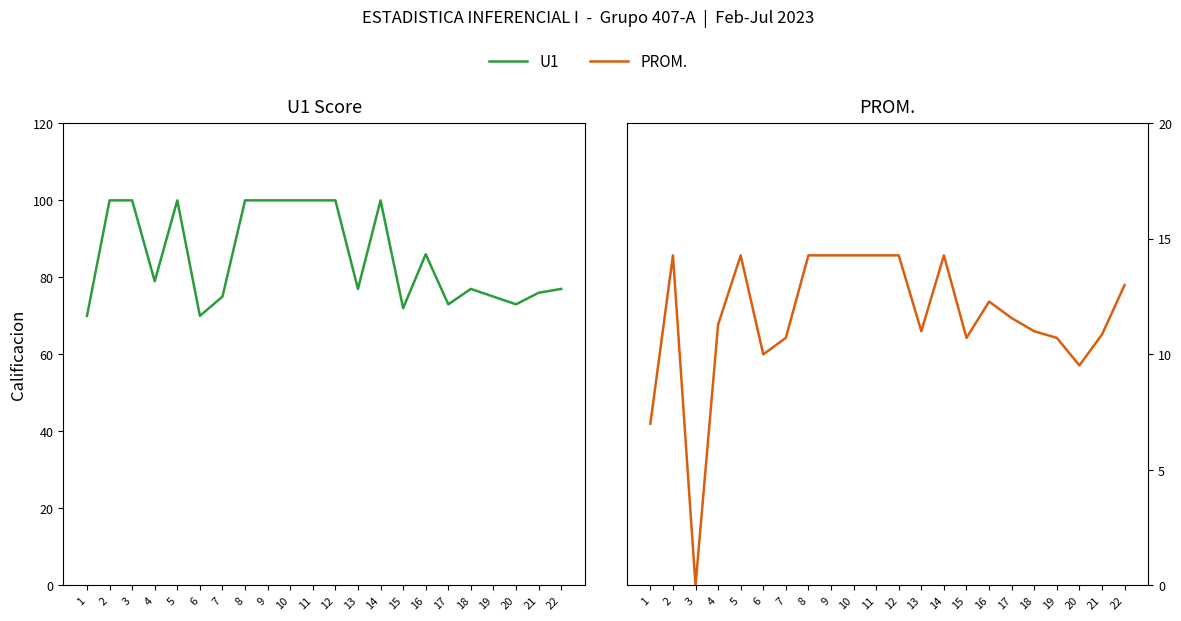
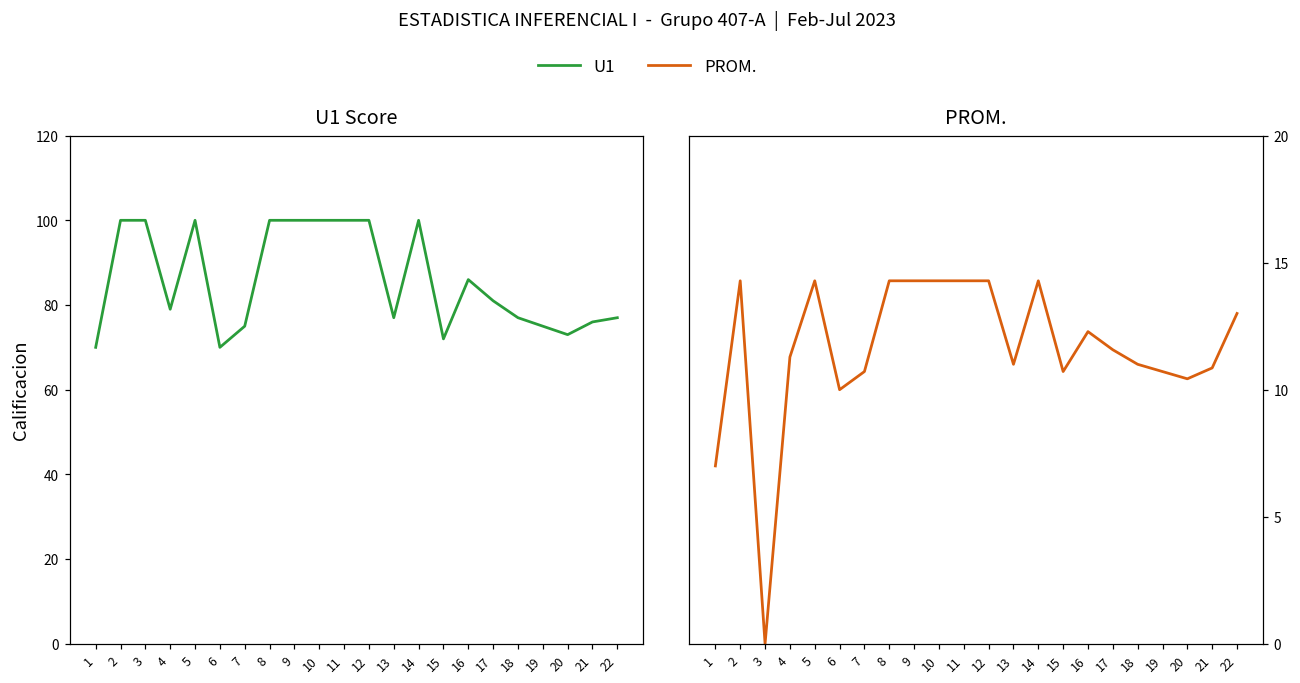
U1 Score, 17: 73 -> 81
PROM., 20: 9.5 -> 10.4
